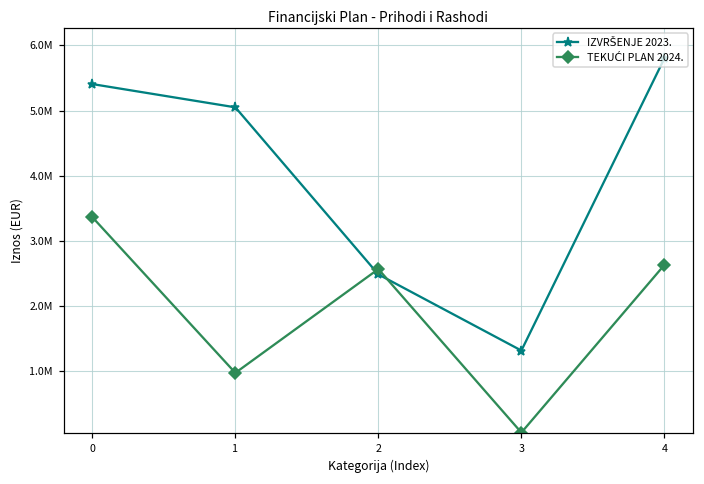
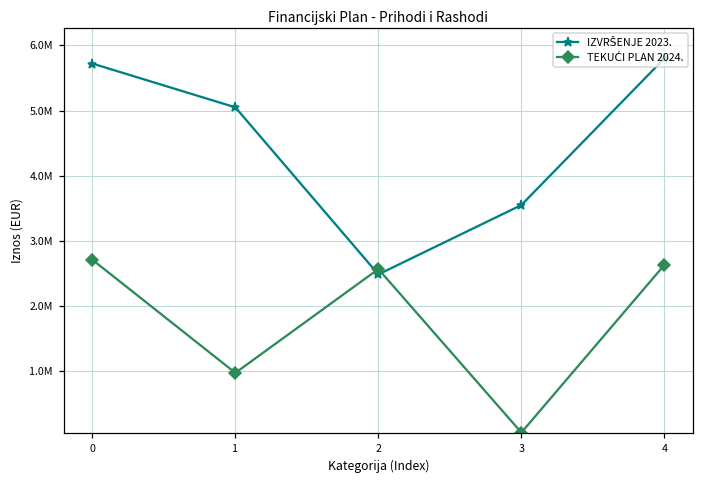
IZVRŠENJE 2023., 0: 5400000 -> 5700000
TEKUĆI PLAN 2024., 0: 3400000 -> 2700000
IZVRŠENJE 2023., 3: 1300000 -> 3600000
